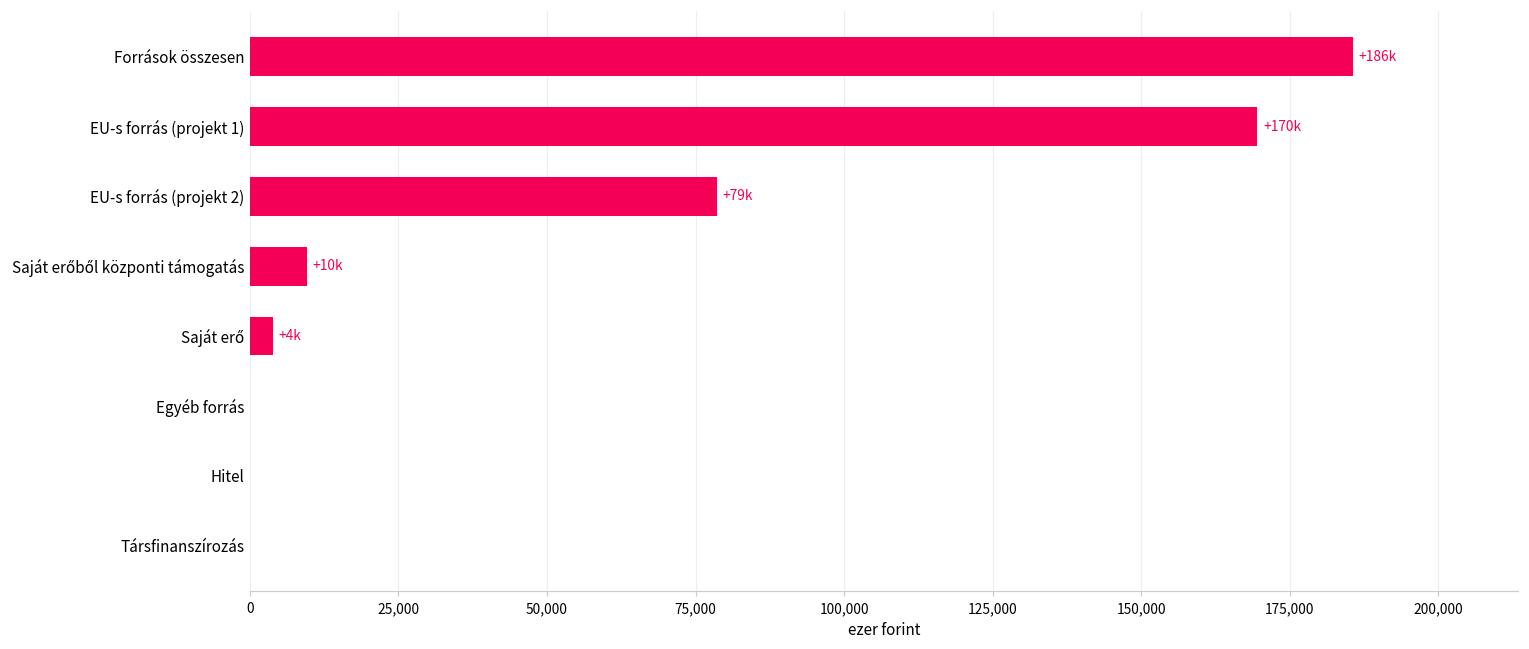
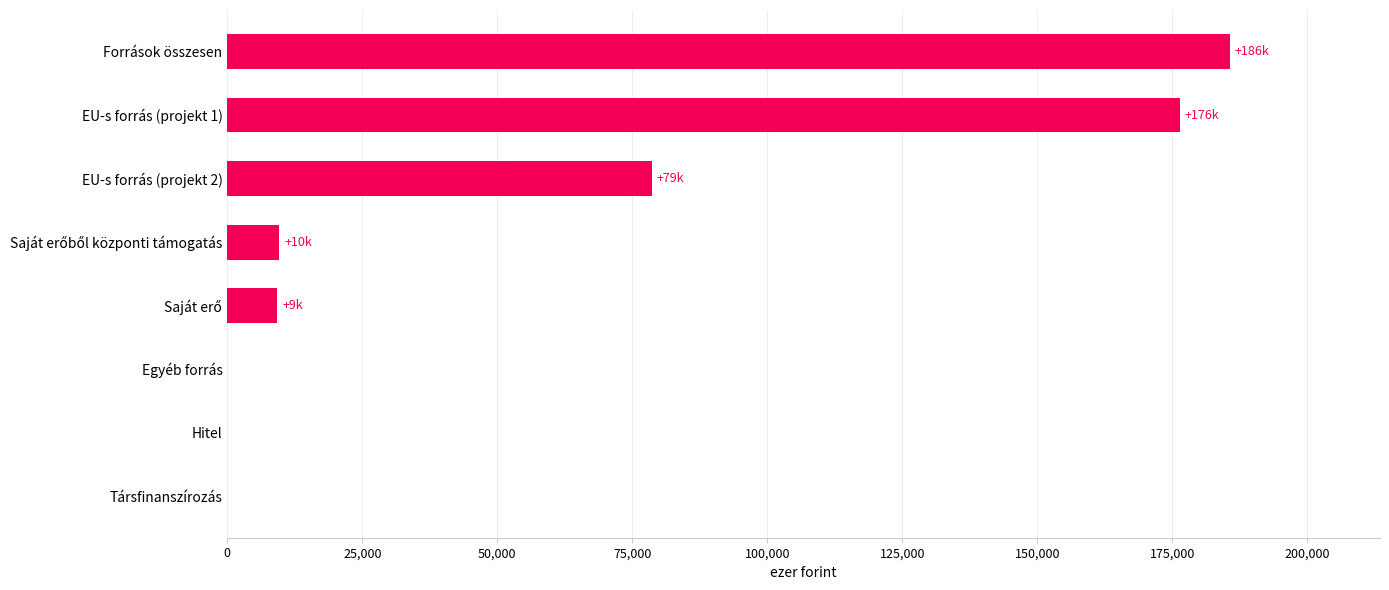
EU-s forrás (projekt 1): +170k -> +176k
Saját erő: +4k -> +9k
